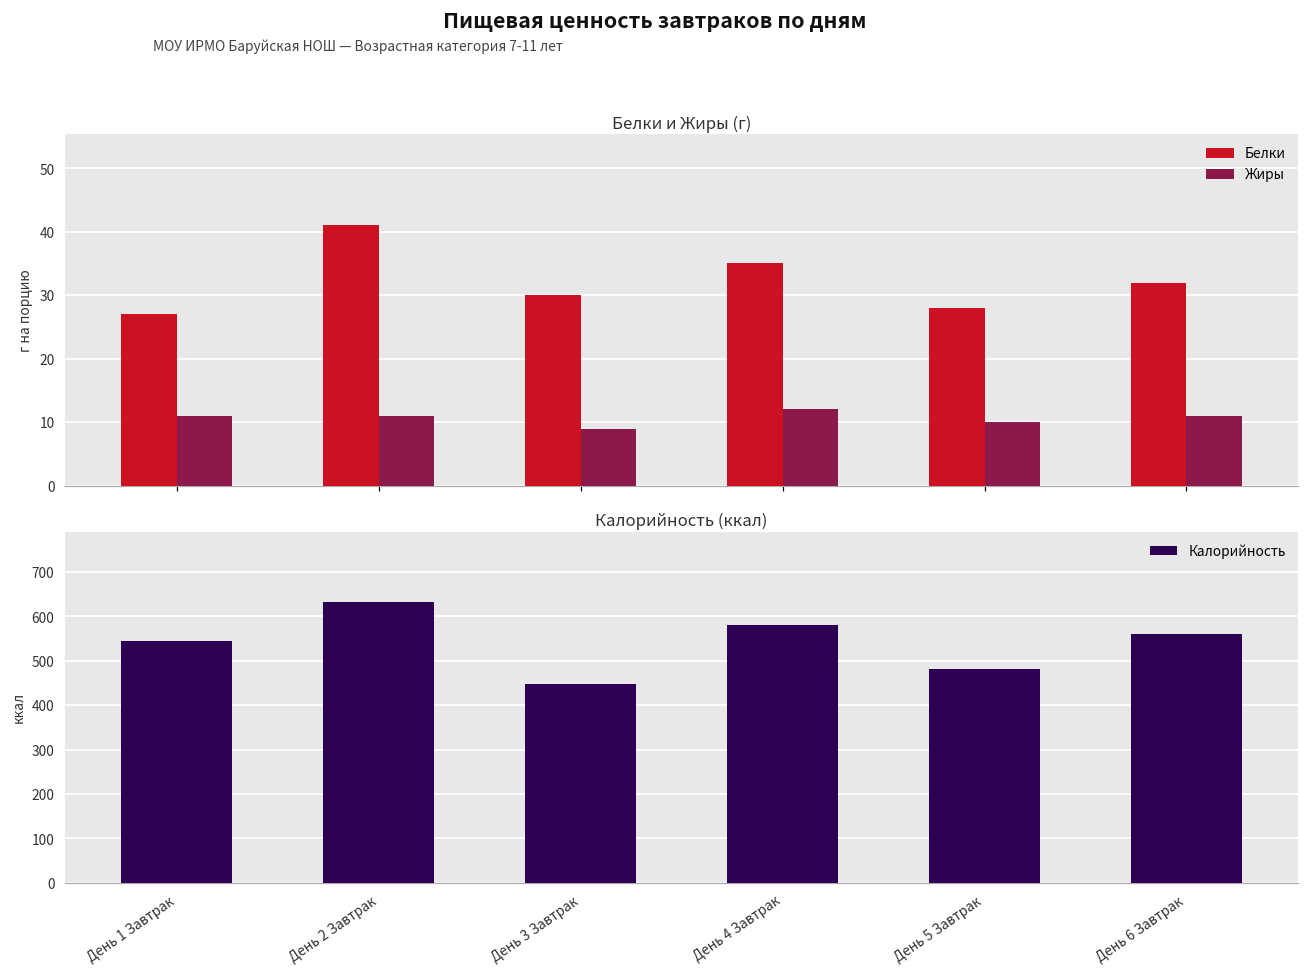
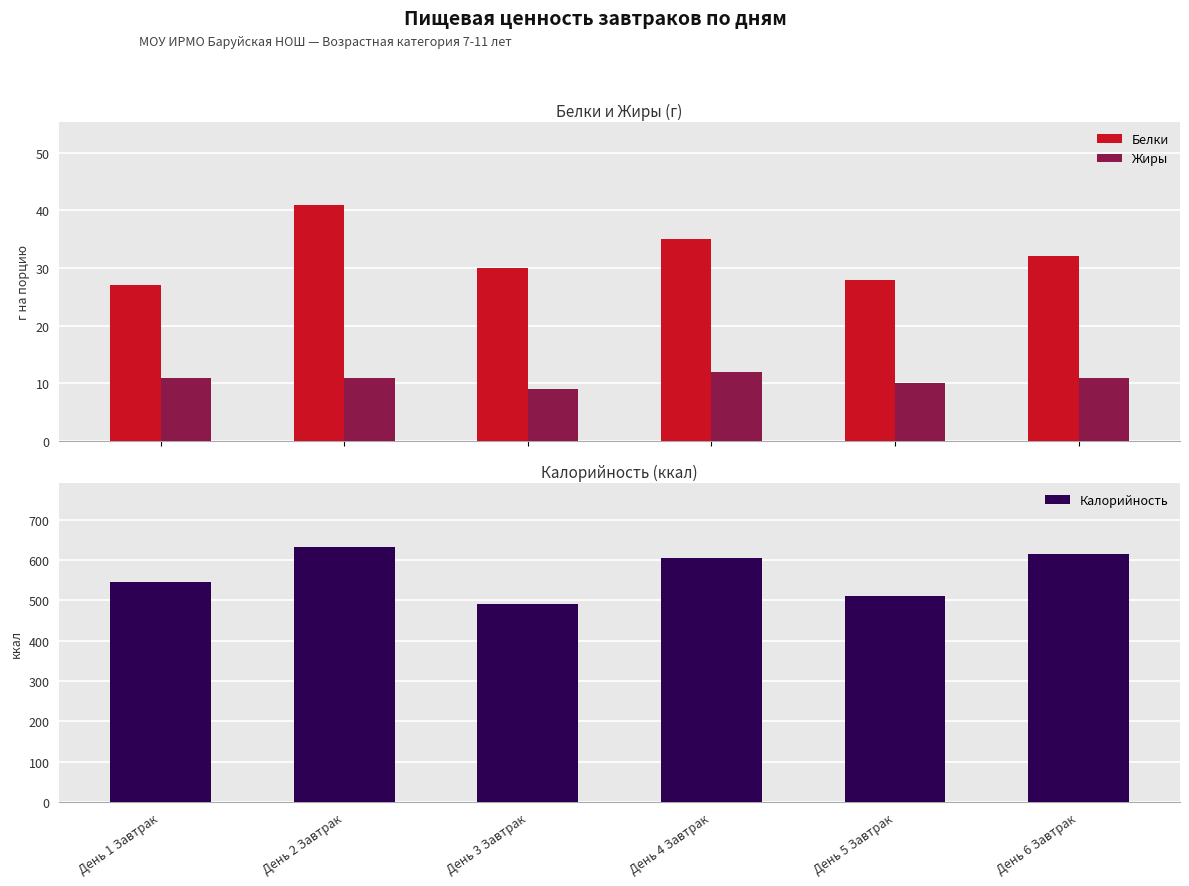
Калорийность (ккал), День 3 Завтрак: 450 -> 490
Калорийность (ккал), День 4 Завтрак: 580 -> 610
Калорийность (ккал), День 5 Завтрак: 480 -> 510
Калорийность (ккал), День 6 Завтрак: 560 -> 620
